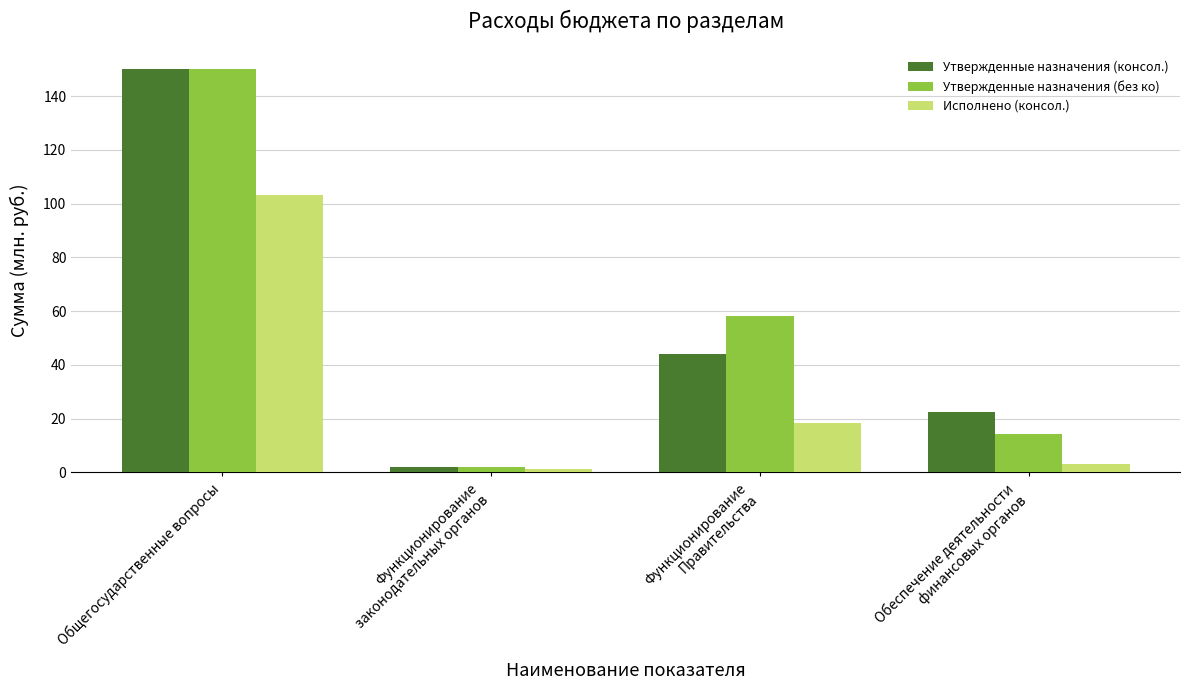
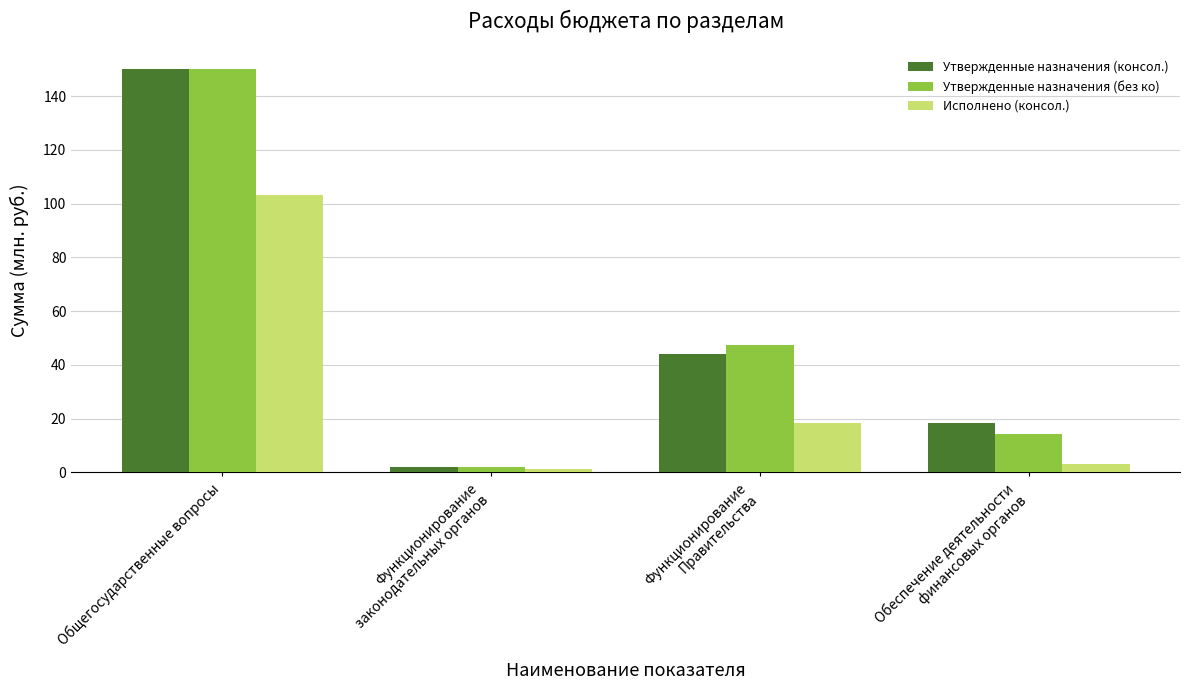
Утвержденные назначения (без ко), Функционирование Правительства: 58 -> 47
Утвержденные назначения (консол.), Обеспечение деятельности финансовых органов: 22 -> 18
